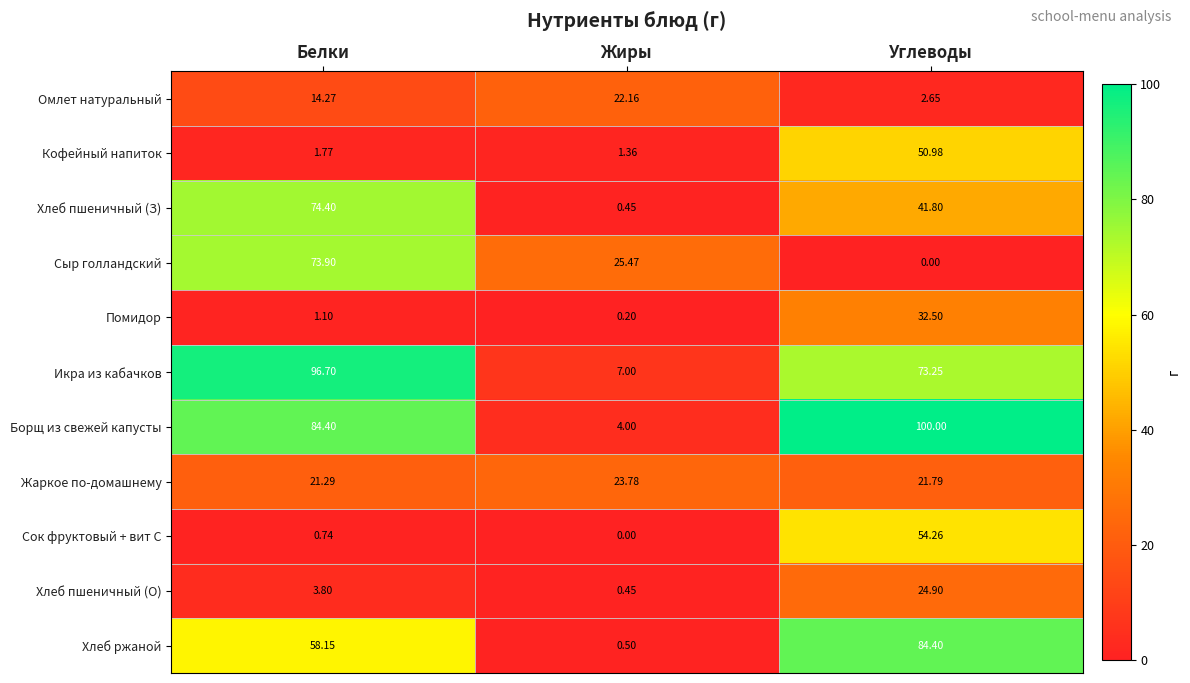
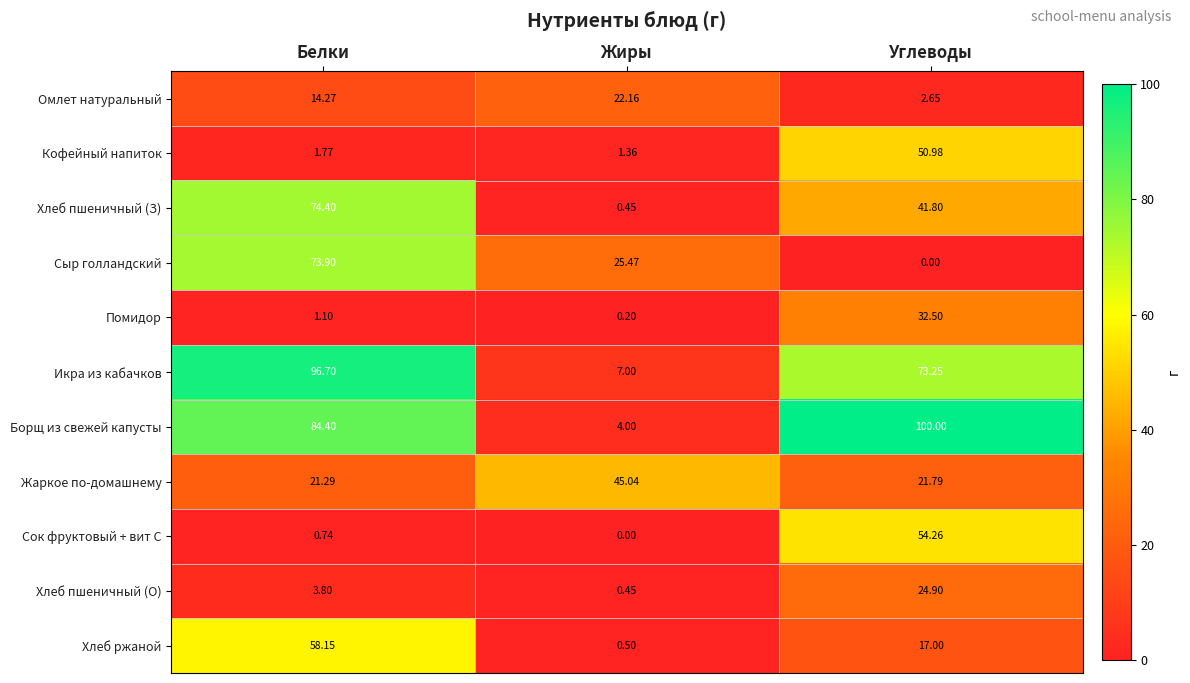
Жаркое по-домашнему, Жиры: 23.78 -> 45.04
Хлеб ржаной, Углеводы: 84.40 -> 17.00
